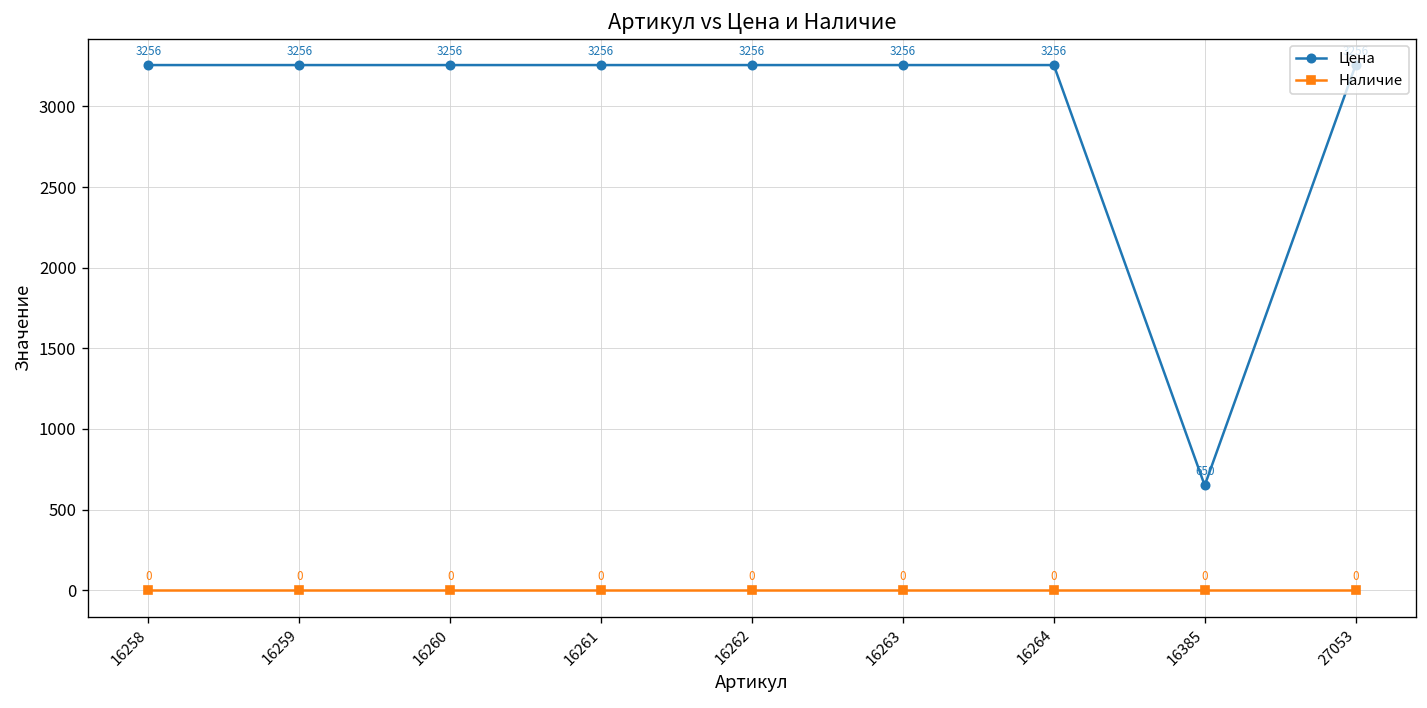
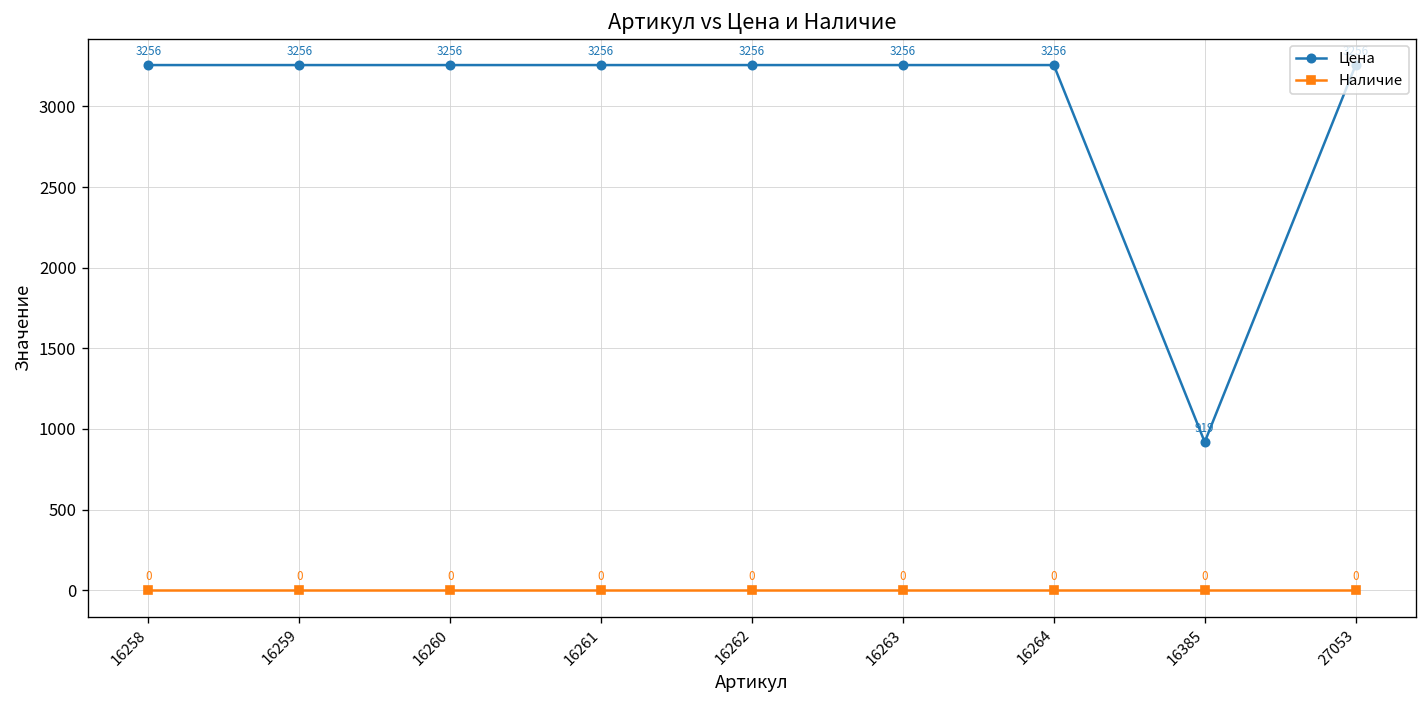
Цена, 16385: 650 -> 919
